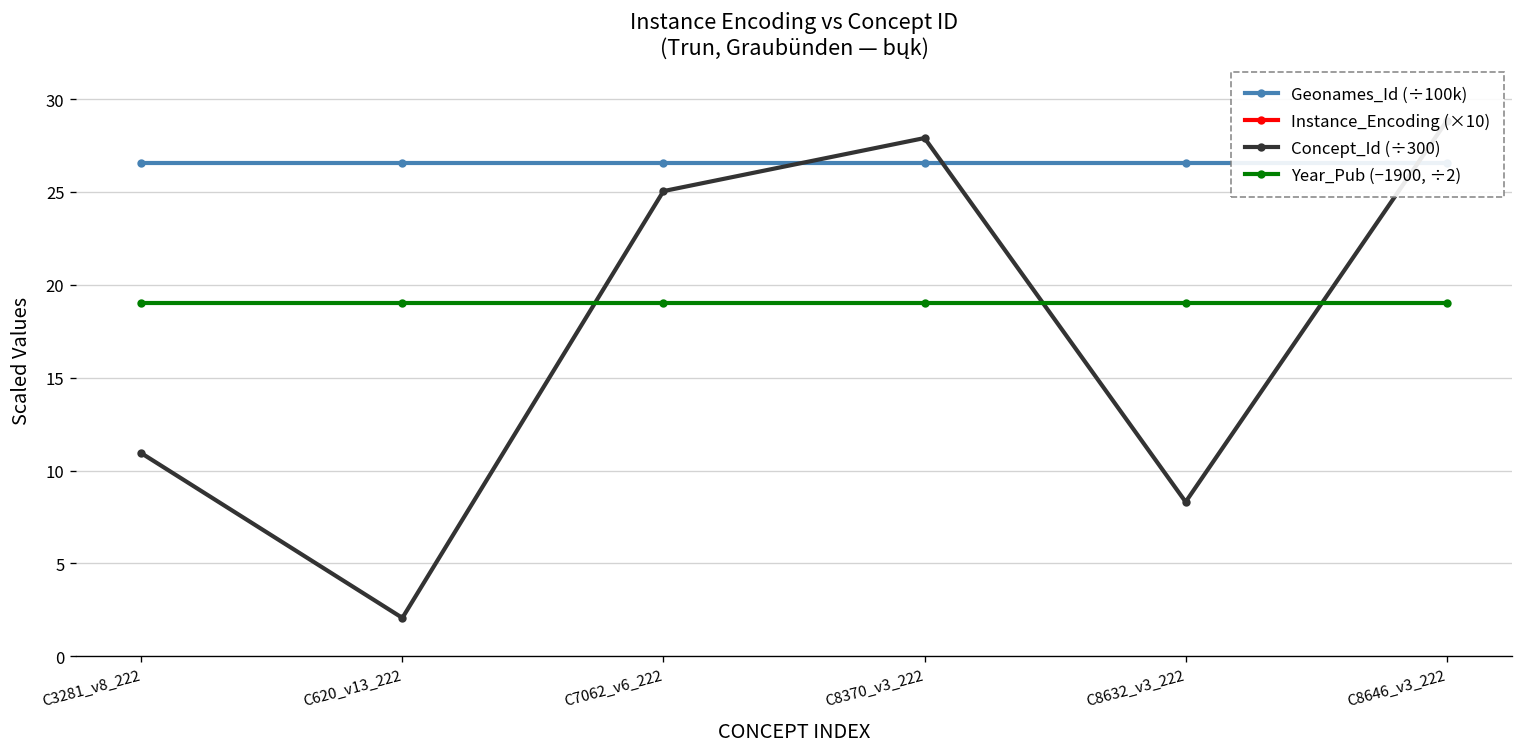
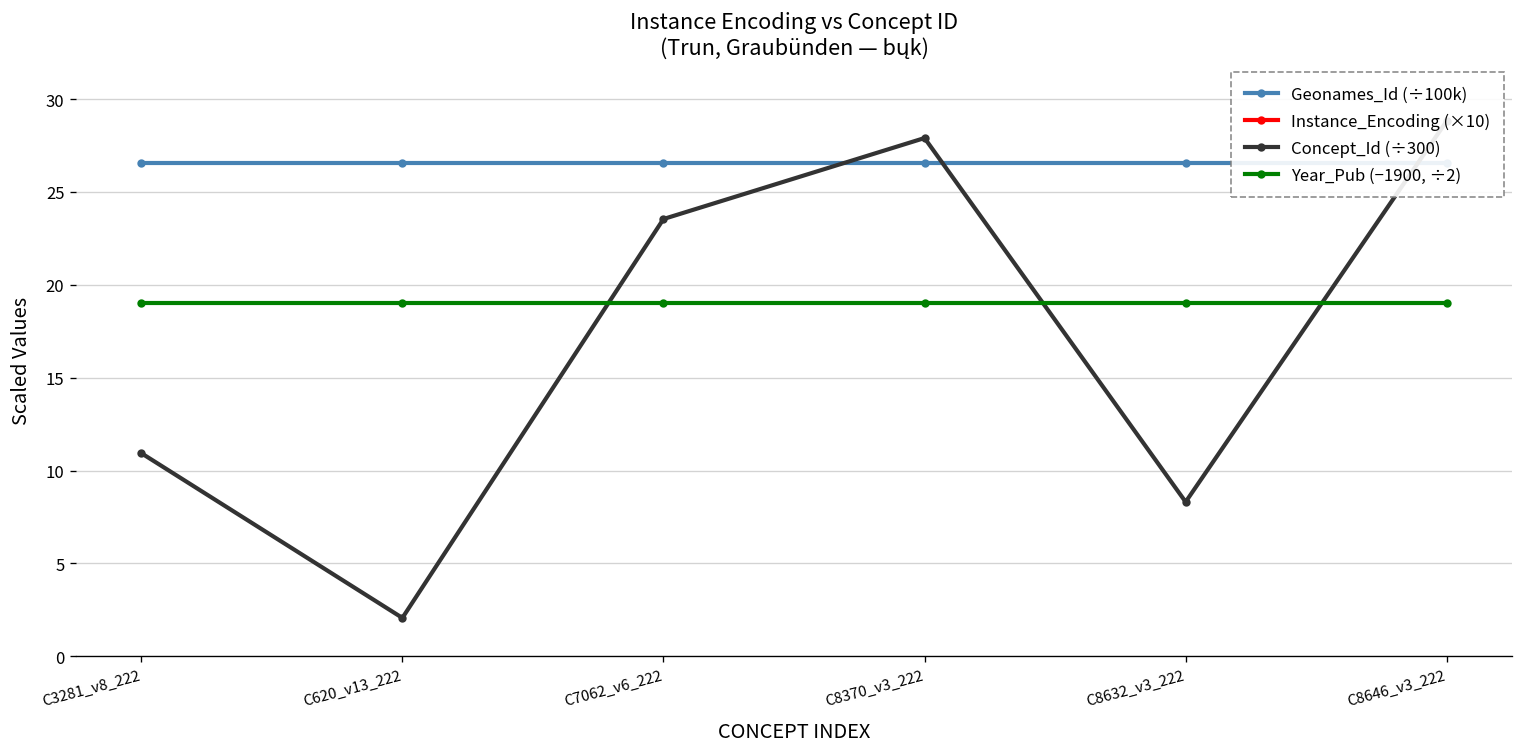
Concept_Id (÷300), C7062_v6_222: 25.0 -> 23.5
